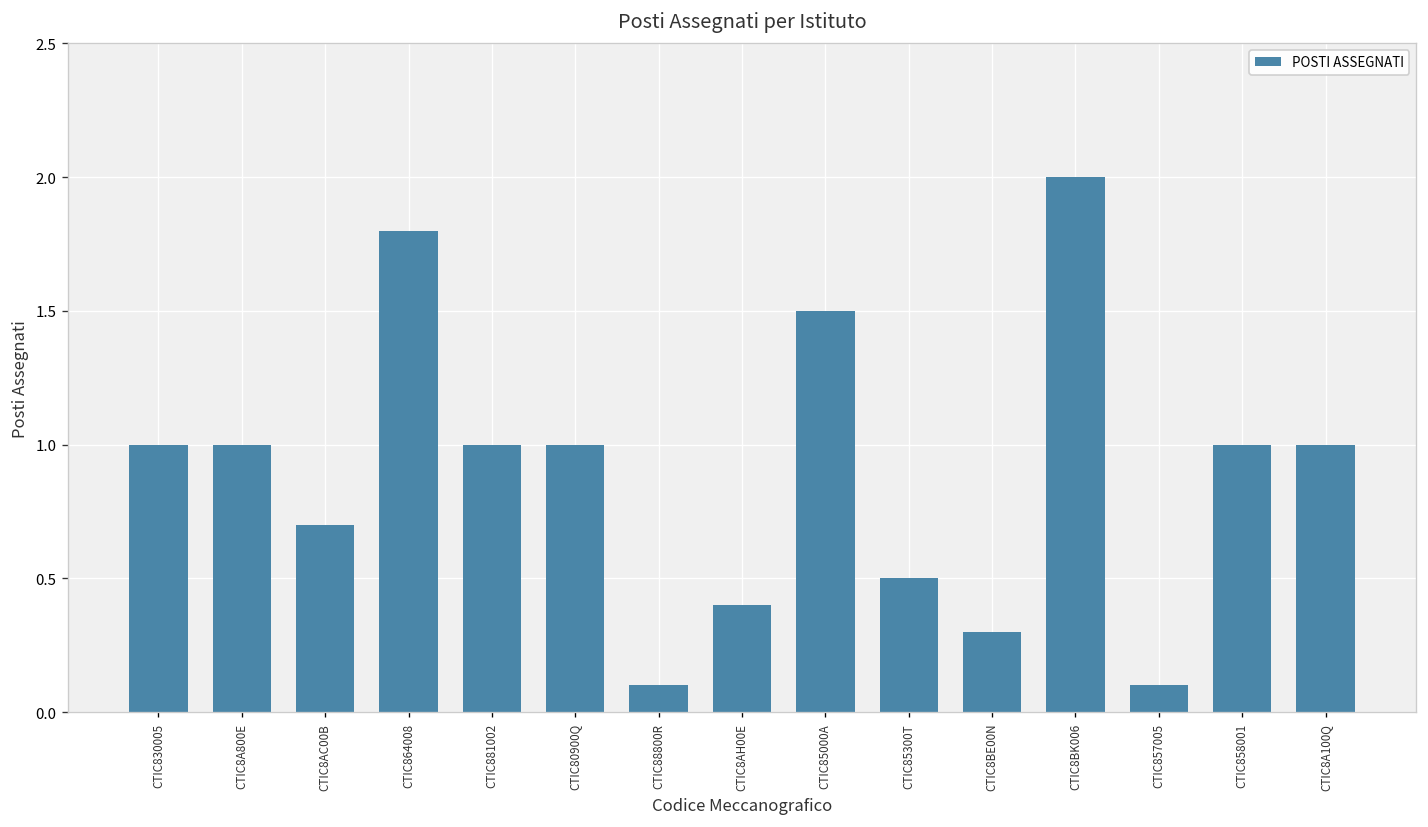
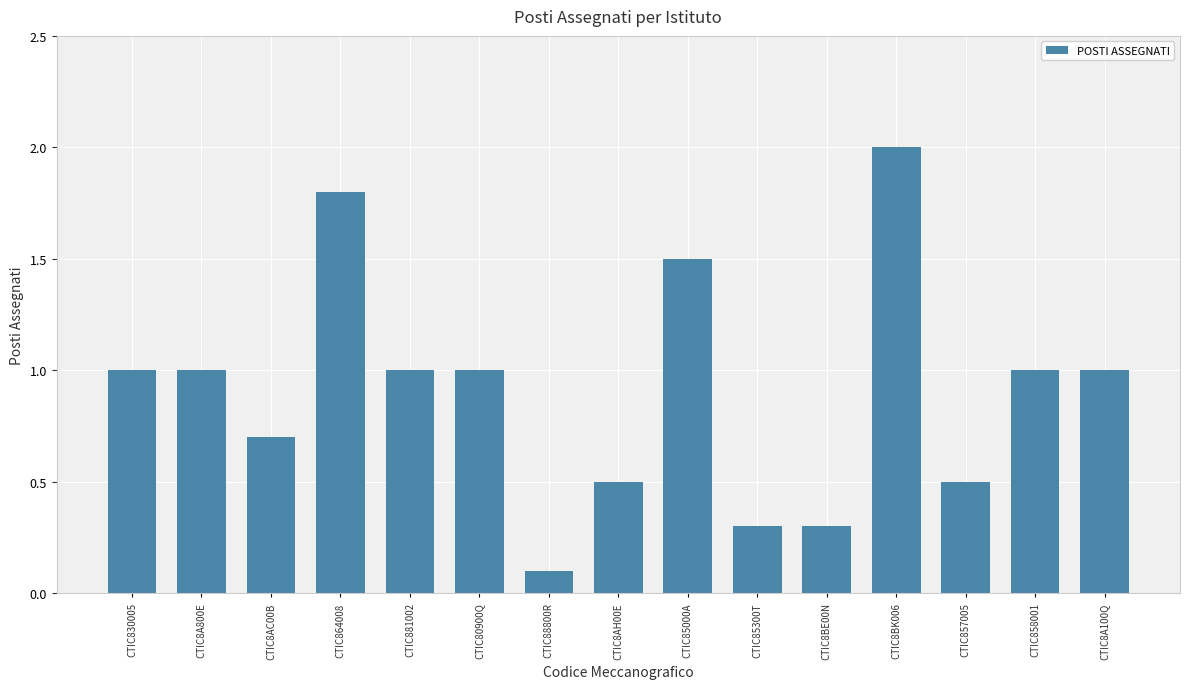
CTIC8AH00E: 0.4 -> 0.5
CTIC85300T: 0.5 -> 0.3
CTIC857005: 0.1 -> 0.5
